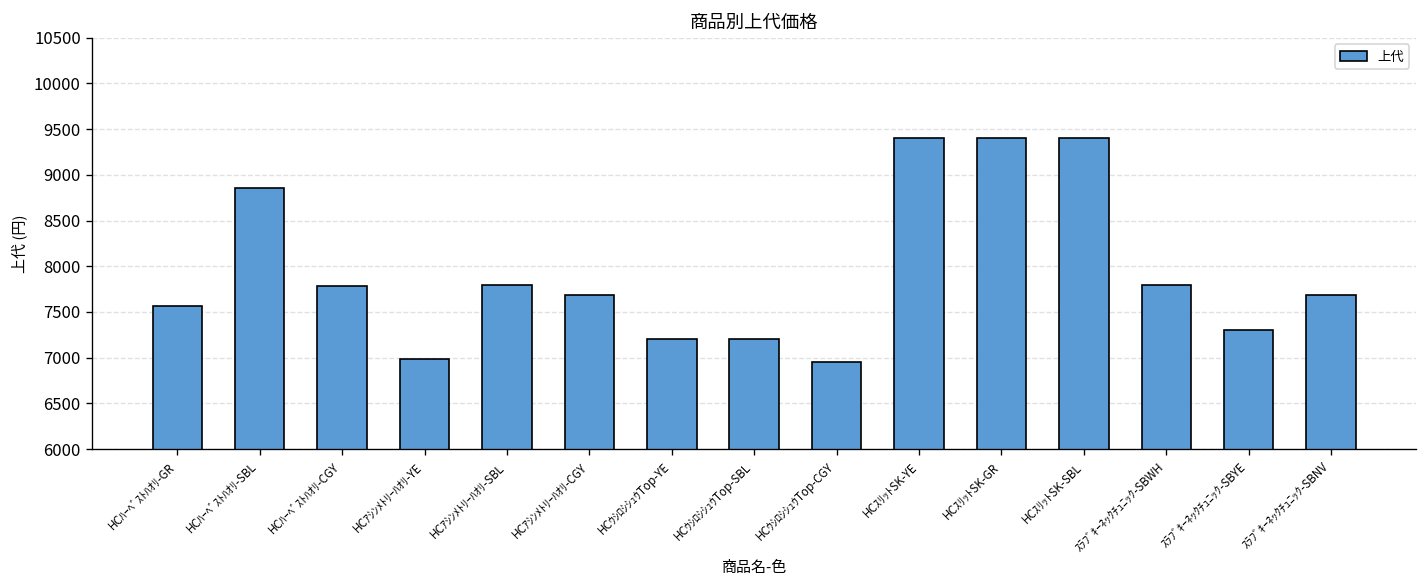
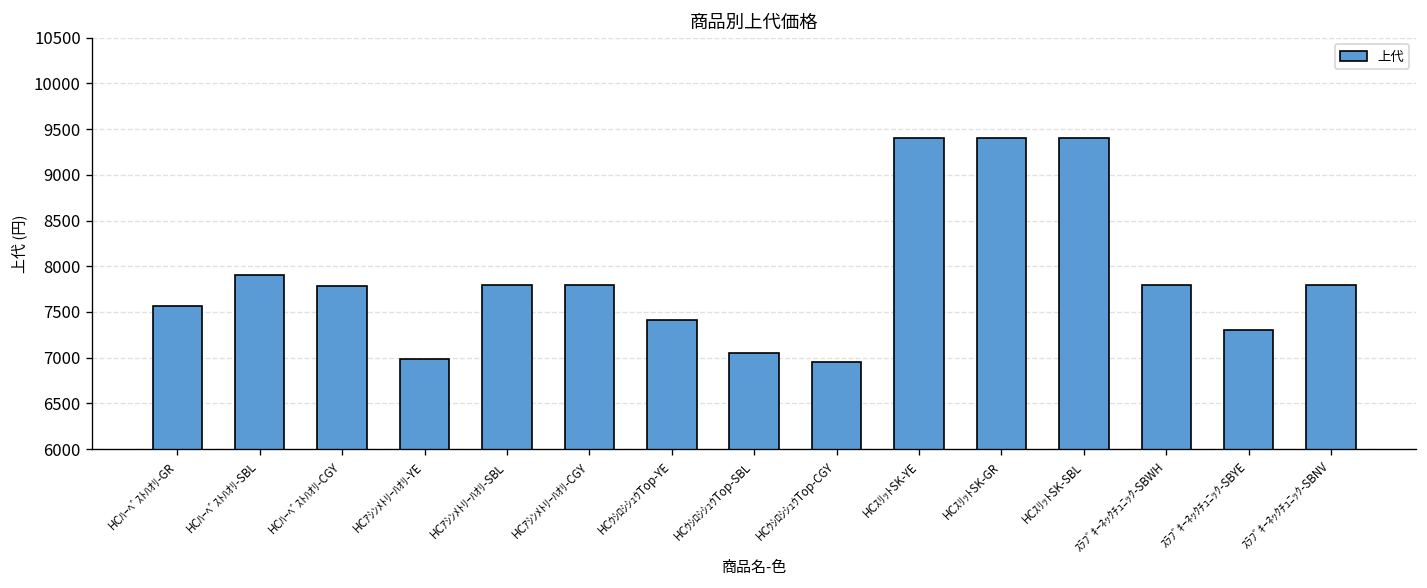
HCﾊｰﾍﾞｽﾄﾊｵﾘ-SBL: 8900 -> 7900
HCｱｼﾝﾒﾄﾘｰﾊｵﾘ-CGY: 7700 -> 7800
HCｳｼﾛｼｼｭｳTop-YE: 7200 -> 7400
HCｳｼﾛｼｼｭｳTop-SBL: 7200 -> 7100
ｽﾗﾌﾞｷｰﾈｯｸﾁｭﾆｯｸ-SBNV: 7700 -> 7800
